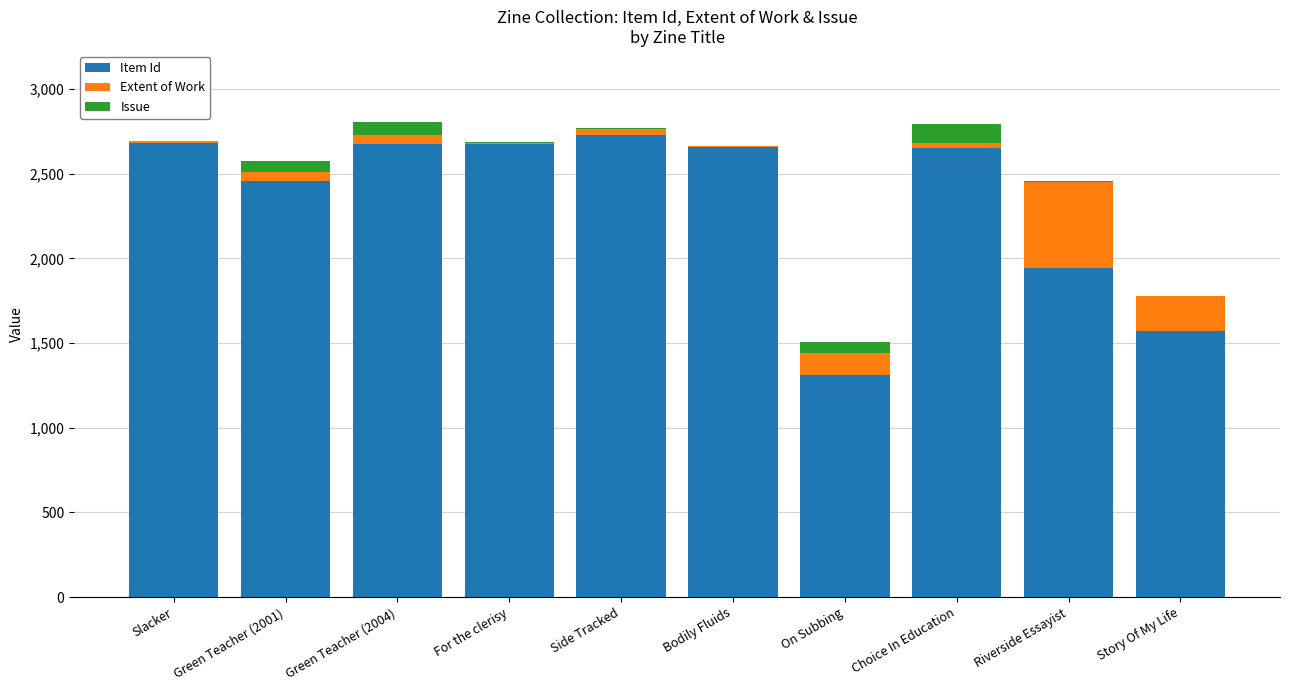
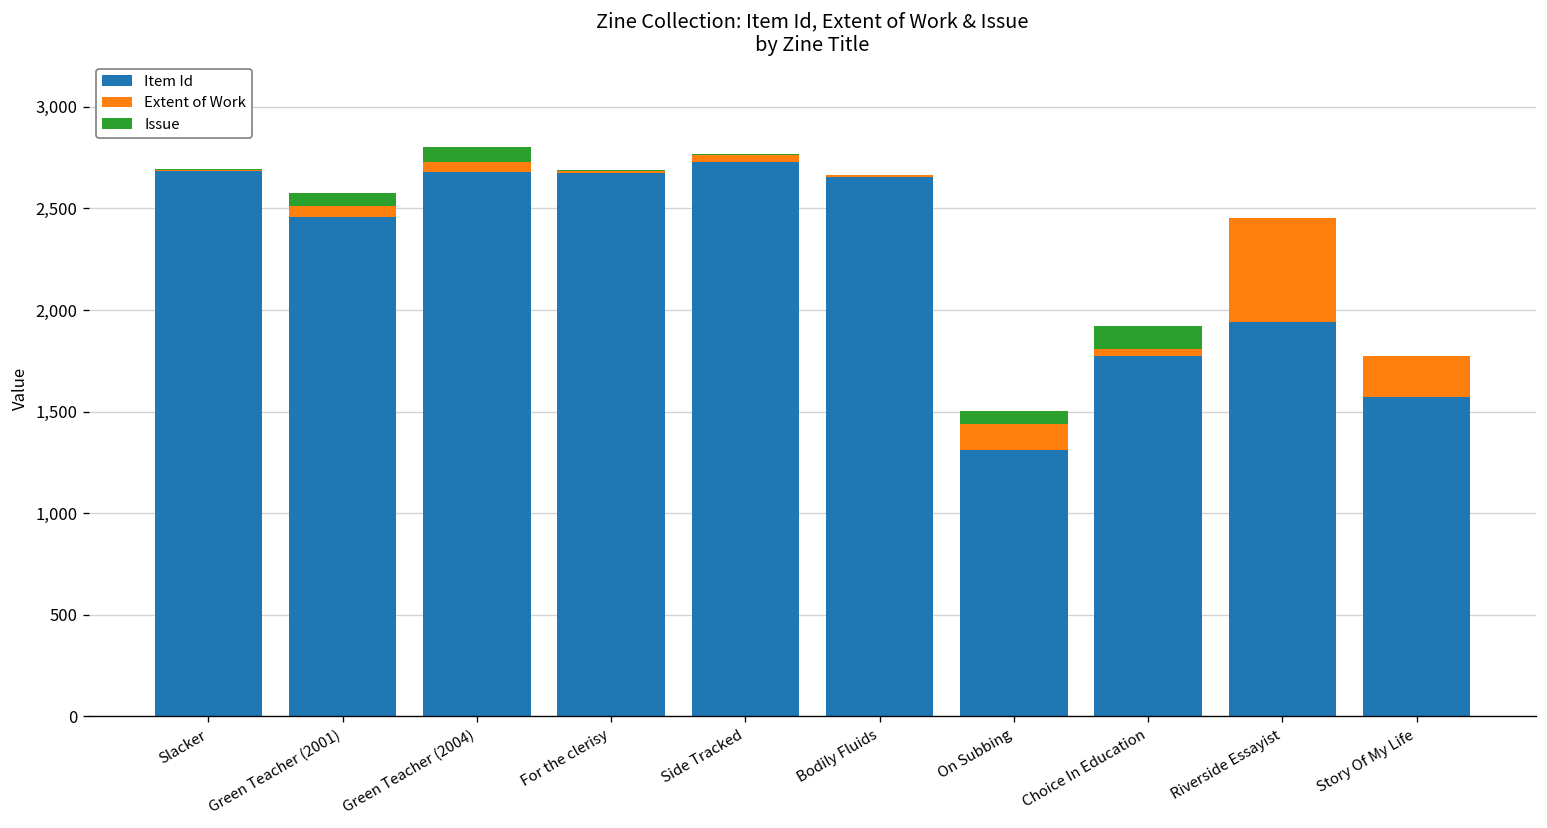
Item Id, Choice In Education: 2,650 -> 1,770
